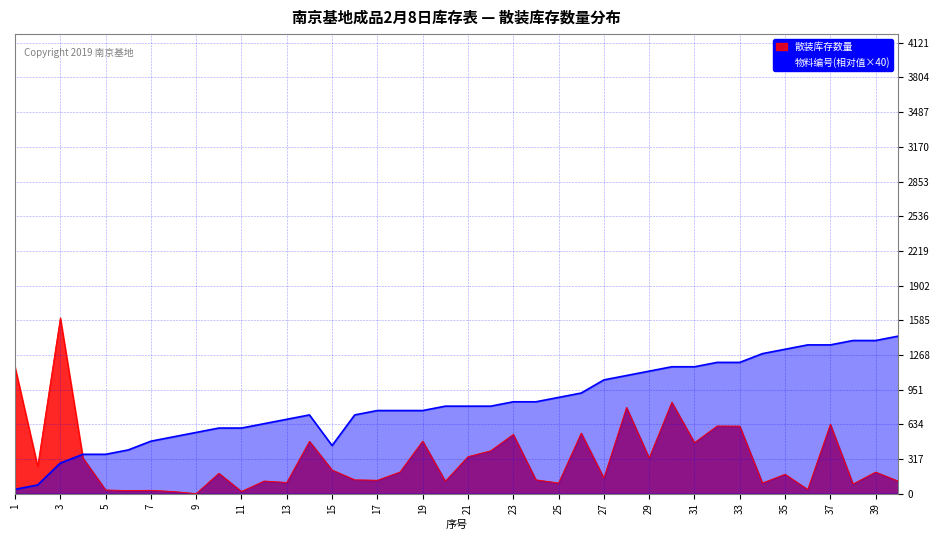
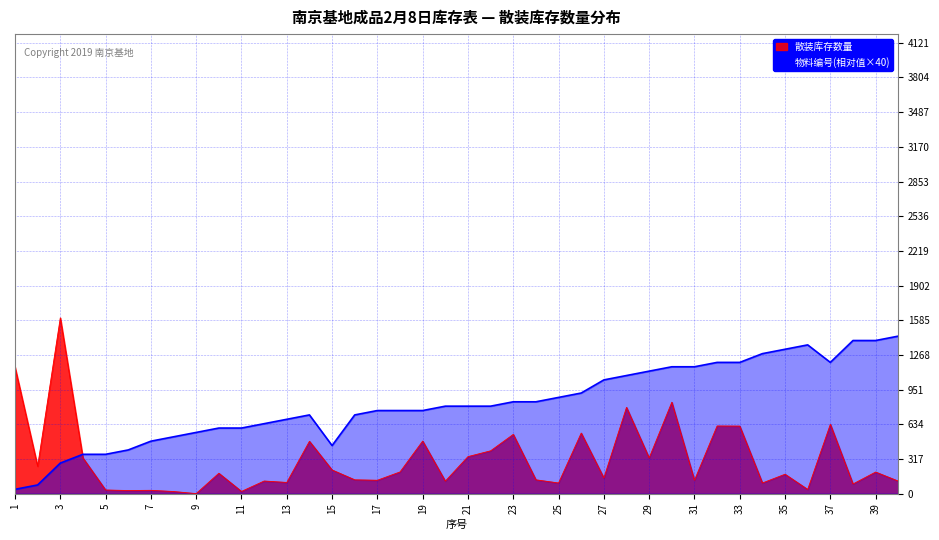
散装库存数量, 31: 470 -> 120
物料编号(相对值×40), 37: 1360 -> 1200
